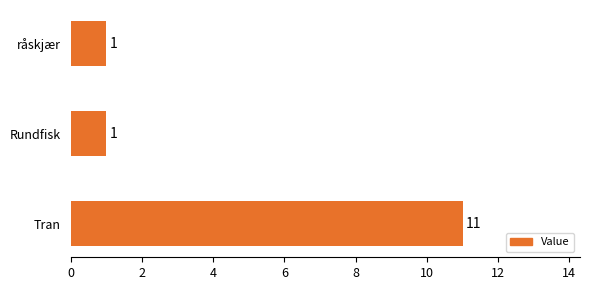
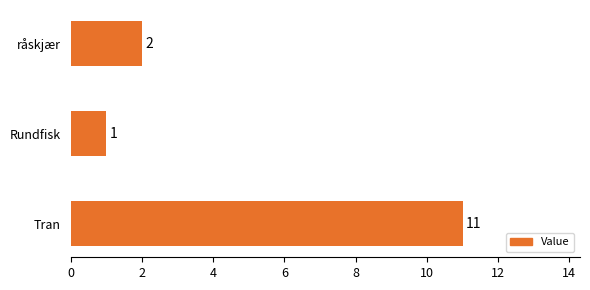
råskjær: 1 -> 2
